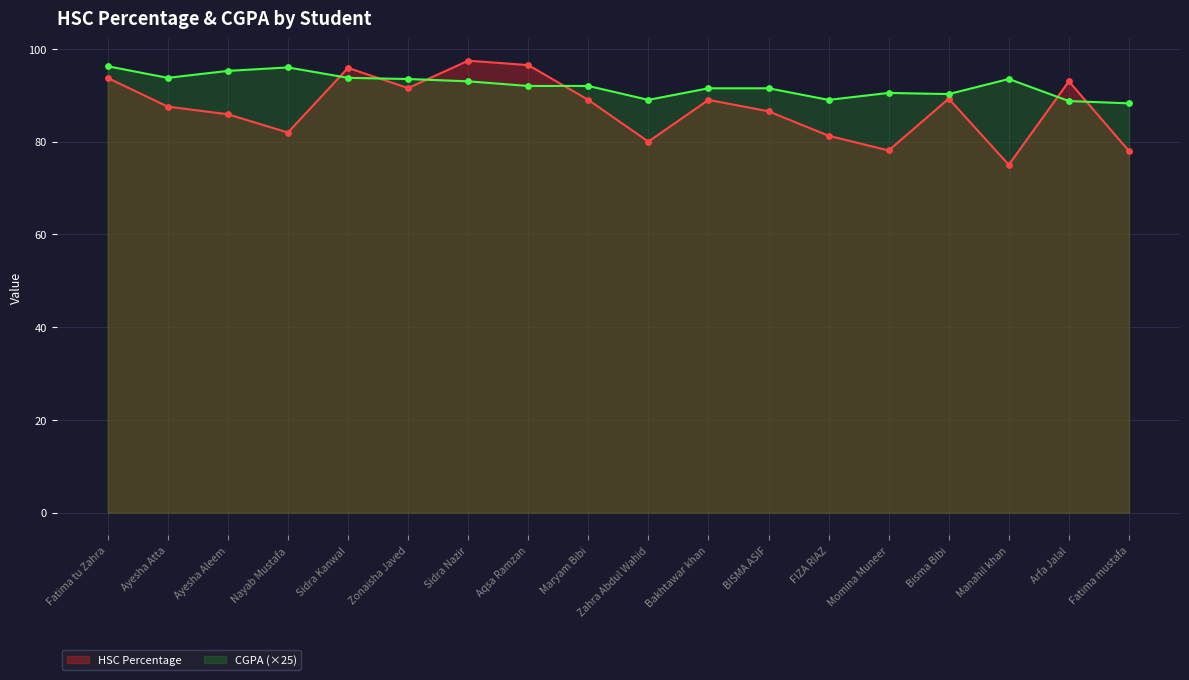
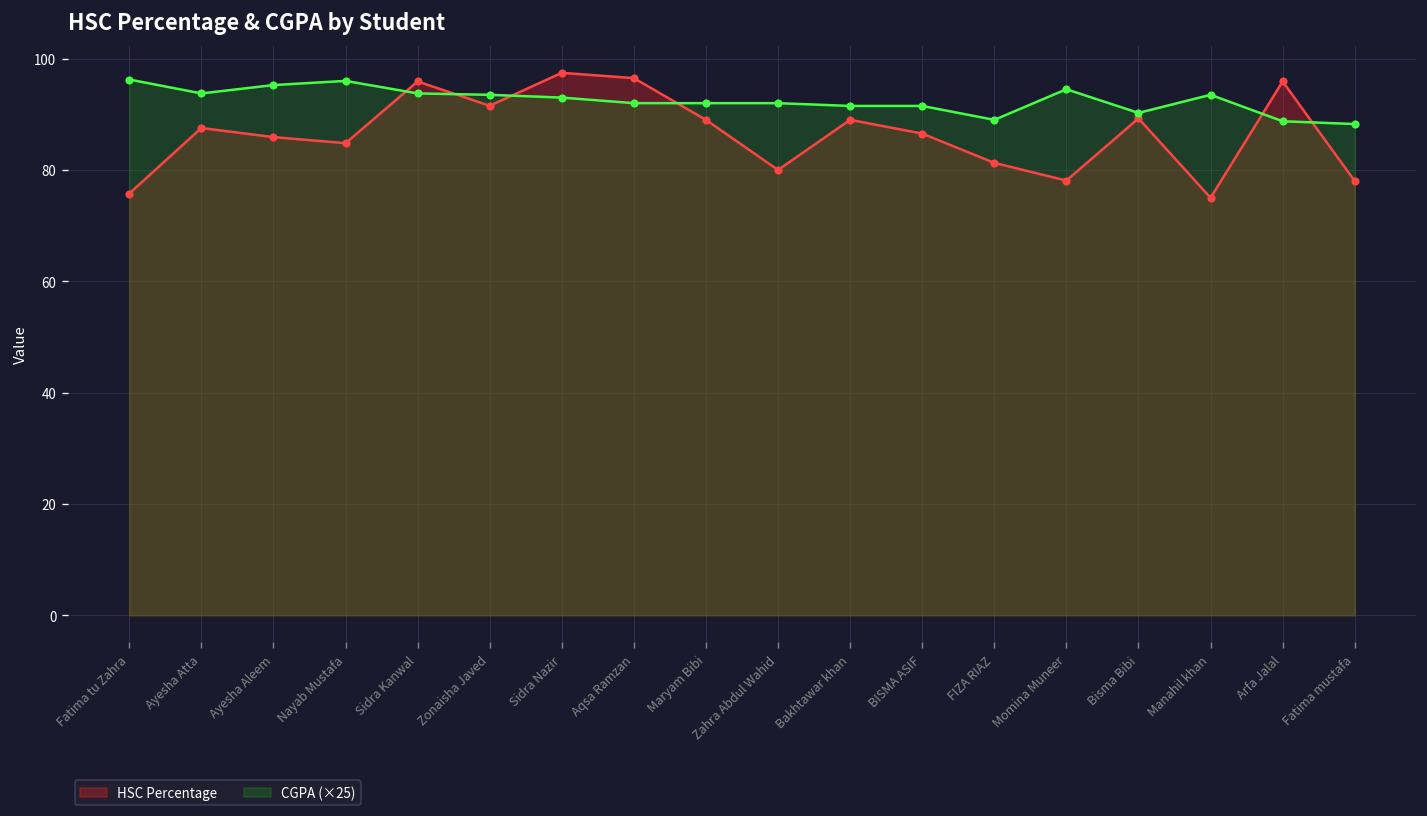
HSC Percentage, Fatima tu Zahra: 94 -> 76
HSC Percentage, Nayab Mustafa: 82 -> 85
CGPA (×25), Zahra Abdul Wahid: 89 -> 92
CGPA (×25), Momina Muneer: 91 -> 95
HSC Percentage, Arfa Jalal: 93 -> 96
